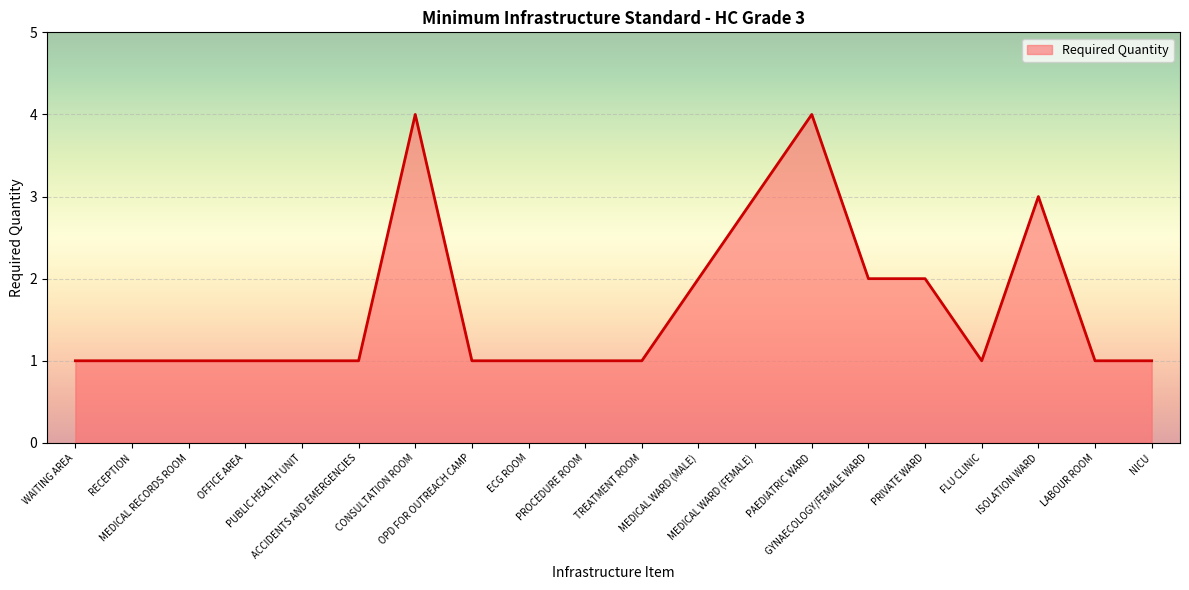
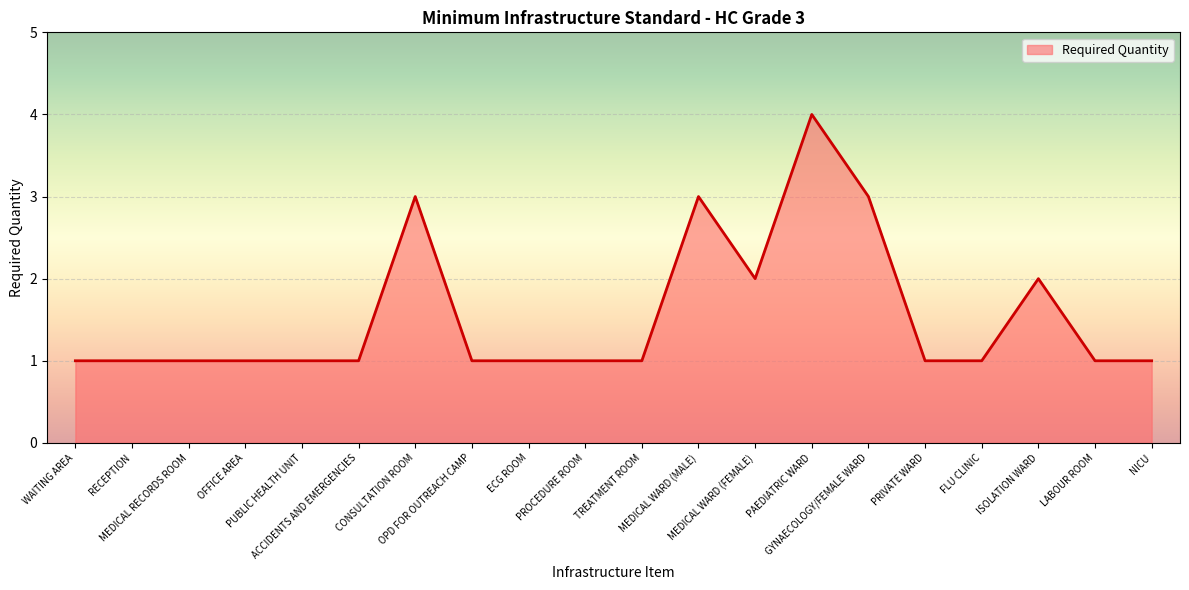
CONSULTATION ROOM: 4 -> 3
MEDICAL WARD (MALE): 2 -> 3
MEDICAL WARD (FEMALE): 3 -> 2
GYNAECOLOGY/FEMALE WARD: 2 -> 3
PRIVATE WARD: 2 -> 1
ISOLATION WARD: 3 -> 2
